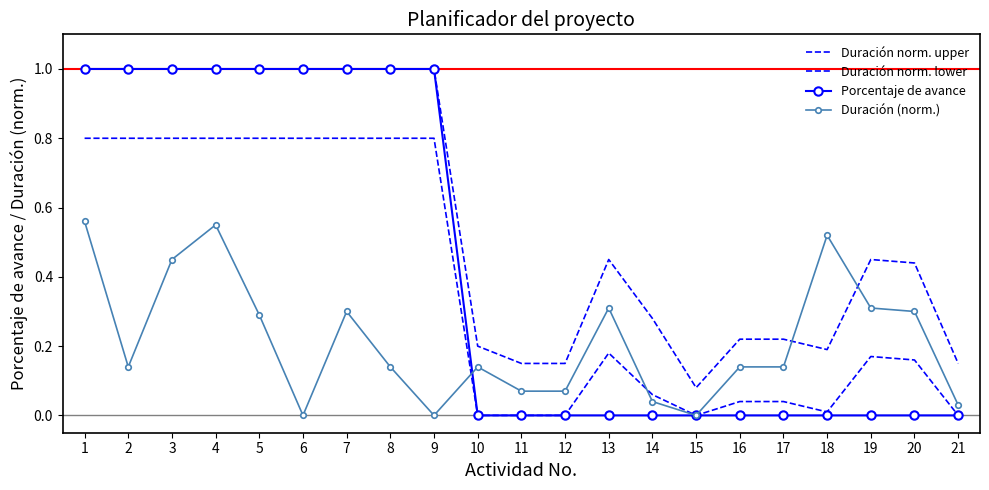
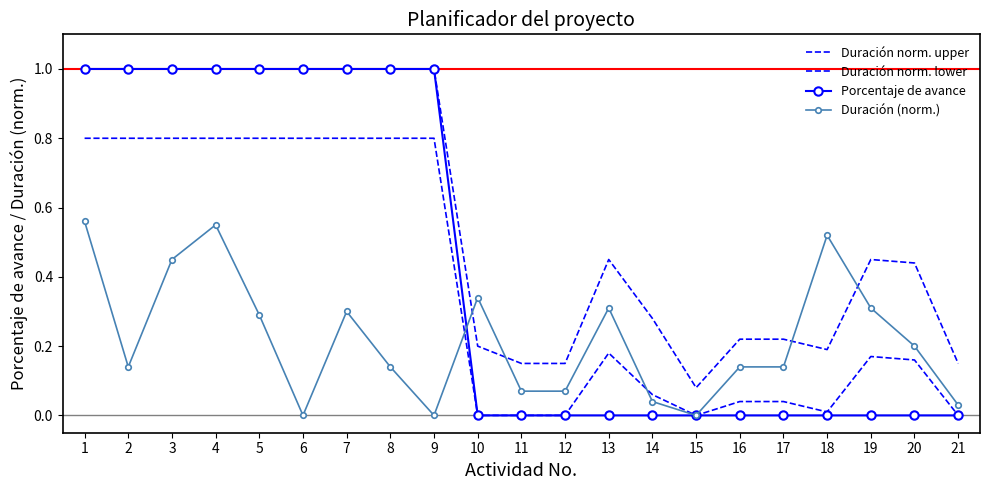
Duración (norm.), 10: 0.14 -> 0.34
Duración (norm.), 20: 0.3 -> 0.2
